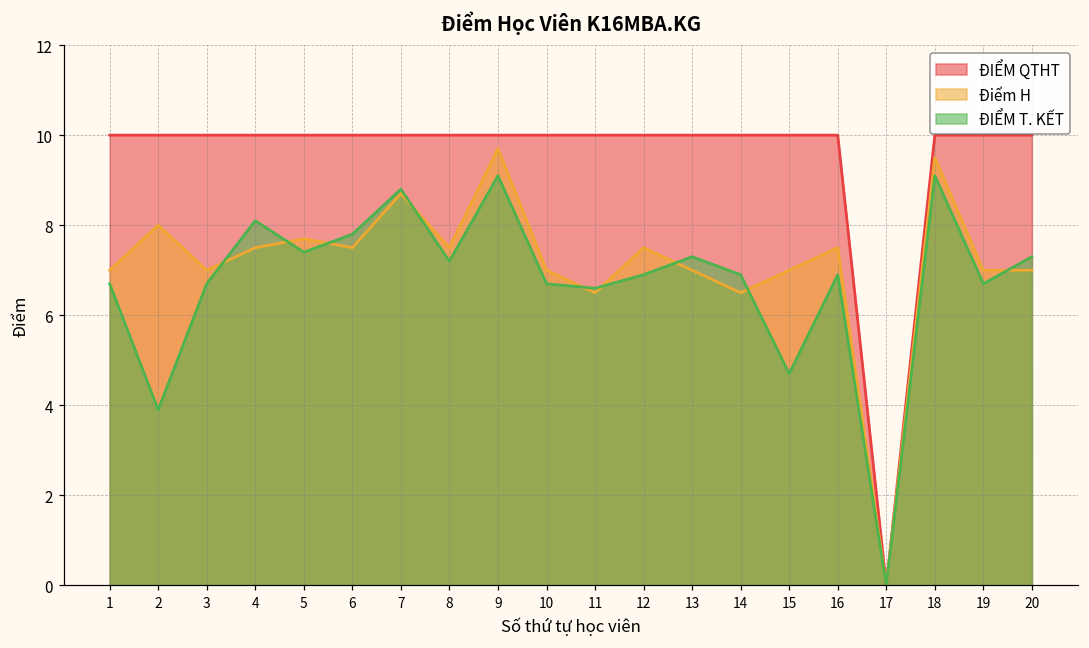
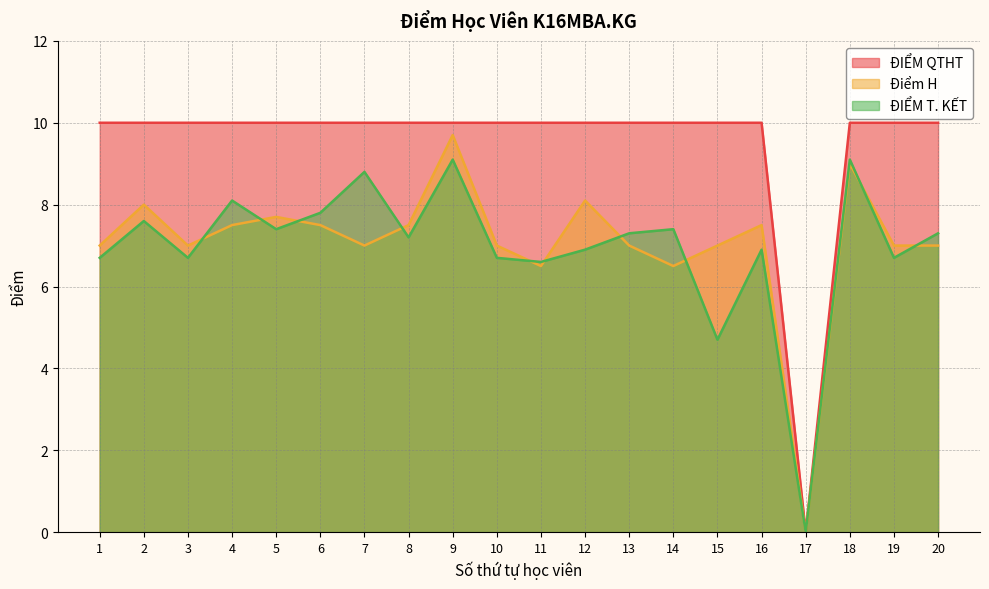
ĐIỂM T. KẾT, 2: 3.9 -> 7.6
Điểm H, 7: 8.7 -> 7.0
Điểm H, 12: 7.5 -> 8.1
ĐIỂM T. KẾT, 14: 6.9 -> 7.4
Điểm H, 18: 9.5 -> 9.0
